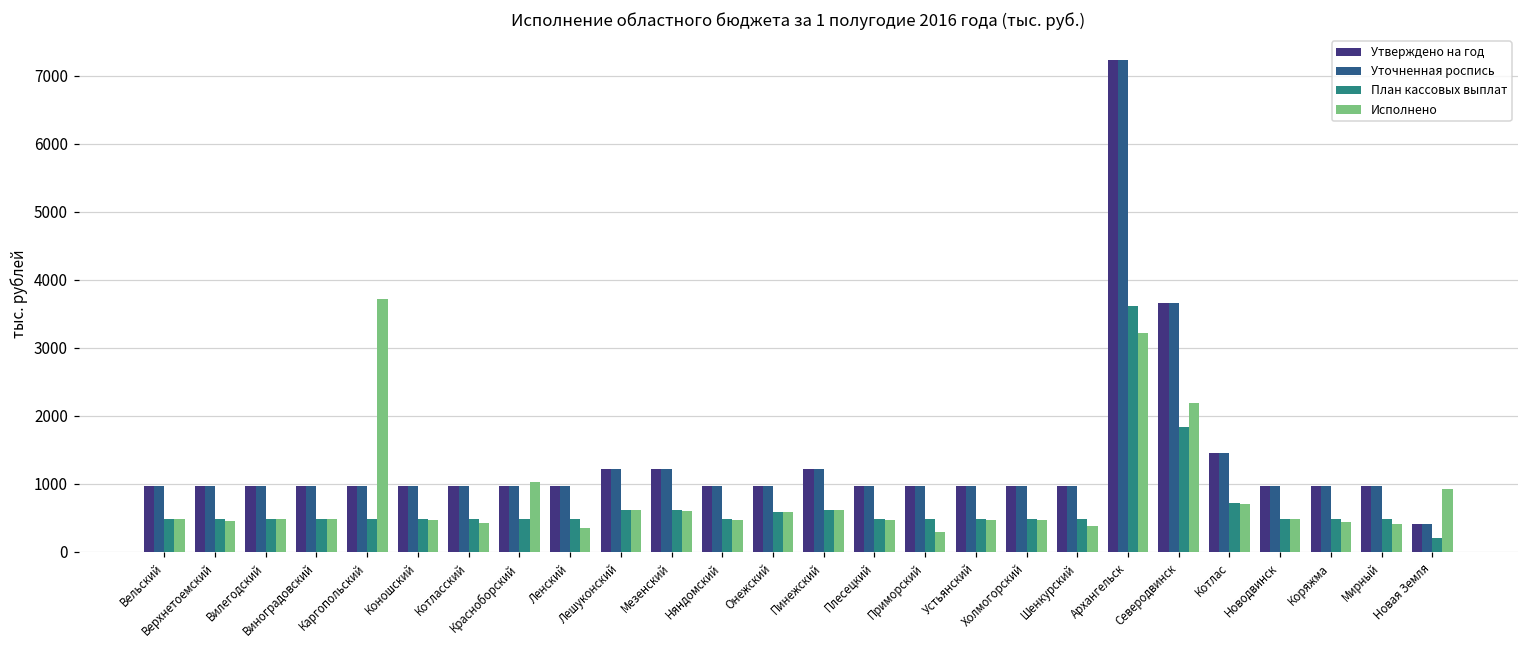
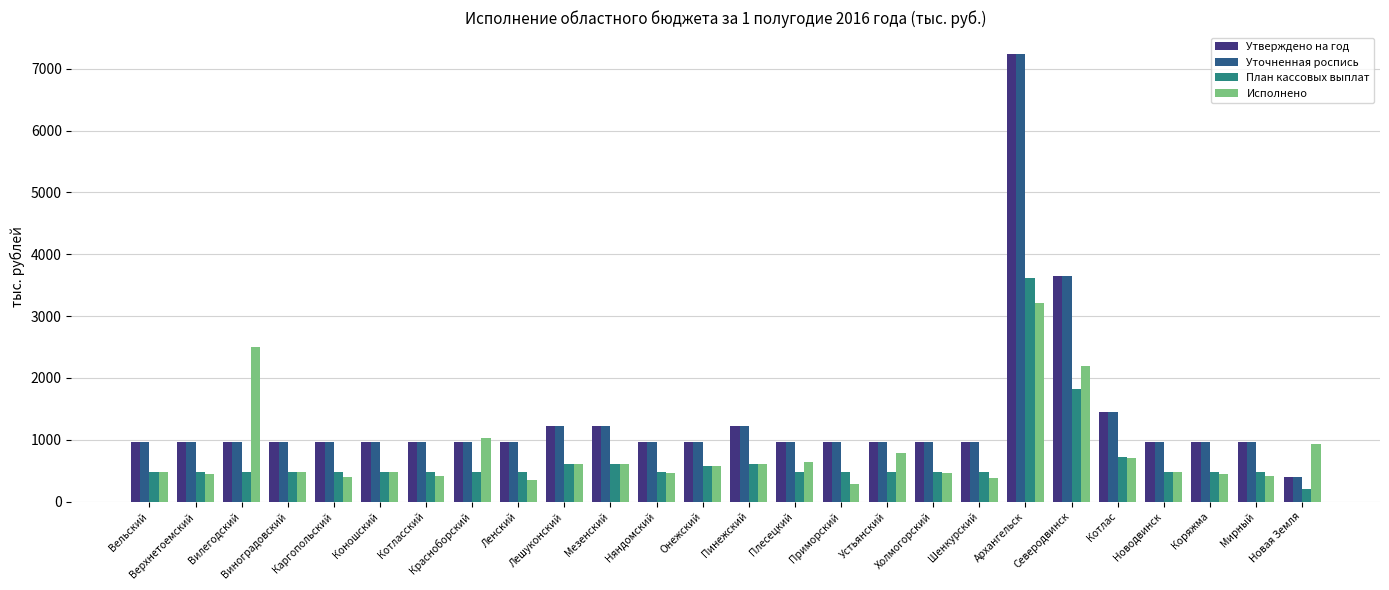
Исполнено, Вилегодский: 500 -> 2500
Исполнено, Каргопольский: 3700 -> 400
Исполнено, Плесецкий: 500 -> 600
Исполнено, Устьянский: 500 -> 800
